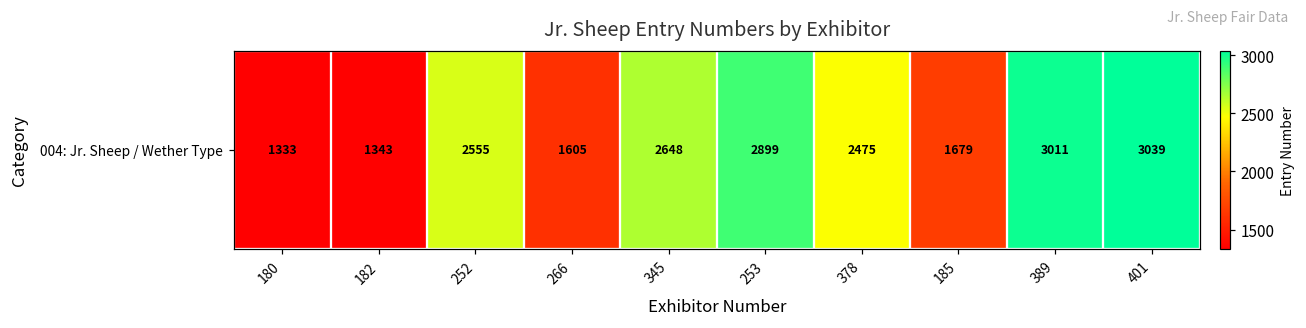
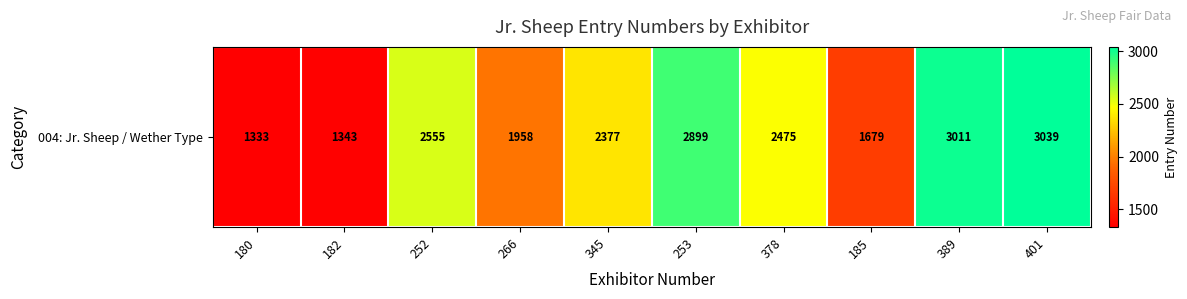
004: Jr. Sheep / Wether Type, 266: 1605 -> 1958
004: Jr. Sheep / Wether Type, 345: 2648 -> 2377
